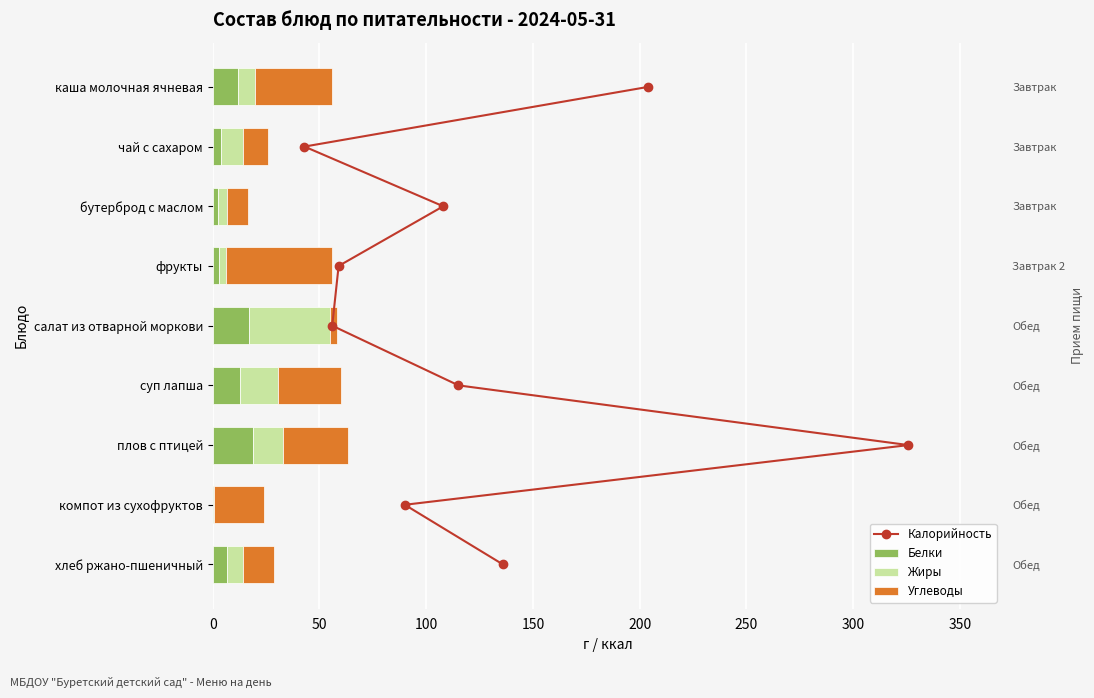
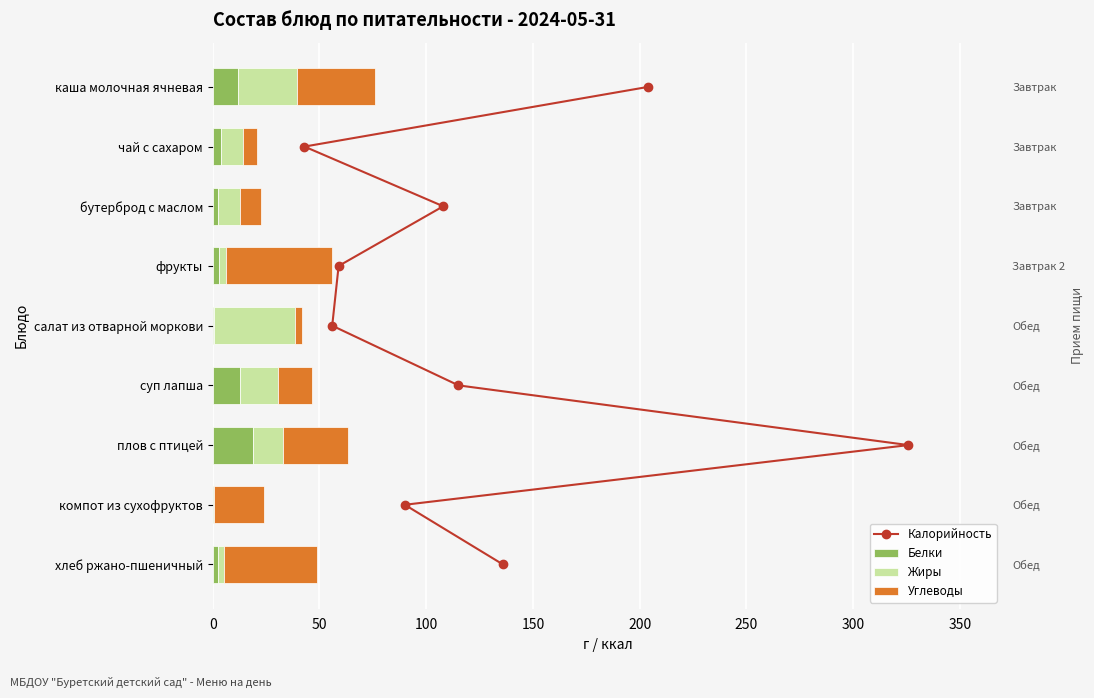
Жиры, каша молочная ячневая: 8 -> 27
Углеводы, чай с сахаром: 12 -> 7
Жиры, бутерброд с маслом: 4 -> 11
Белки, салат из отварной моркови: 17 -> 1
Углеводы, суп лапша: 29 -> 16
Белки, хлеб ржано-пшеничный: 7 -> 2
Жиры, хлеб ржано-пшеничный: 8 -> 3
Углеводы, хлеб ржано-пшеничный: 15 -> 43
